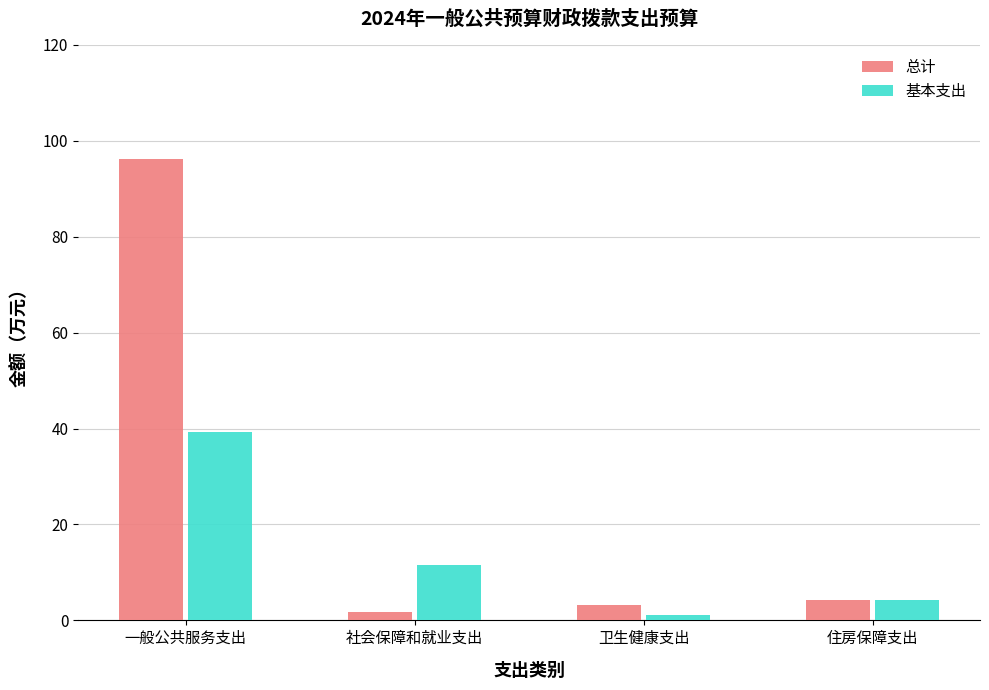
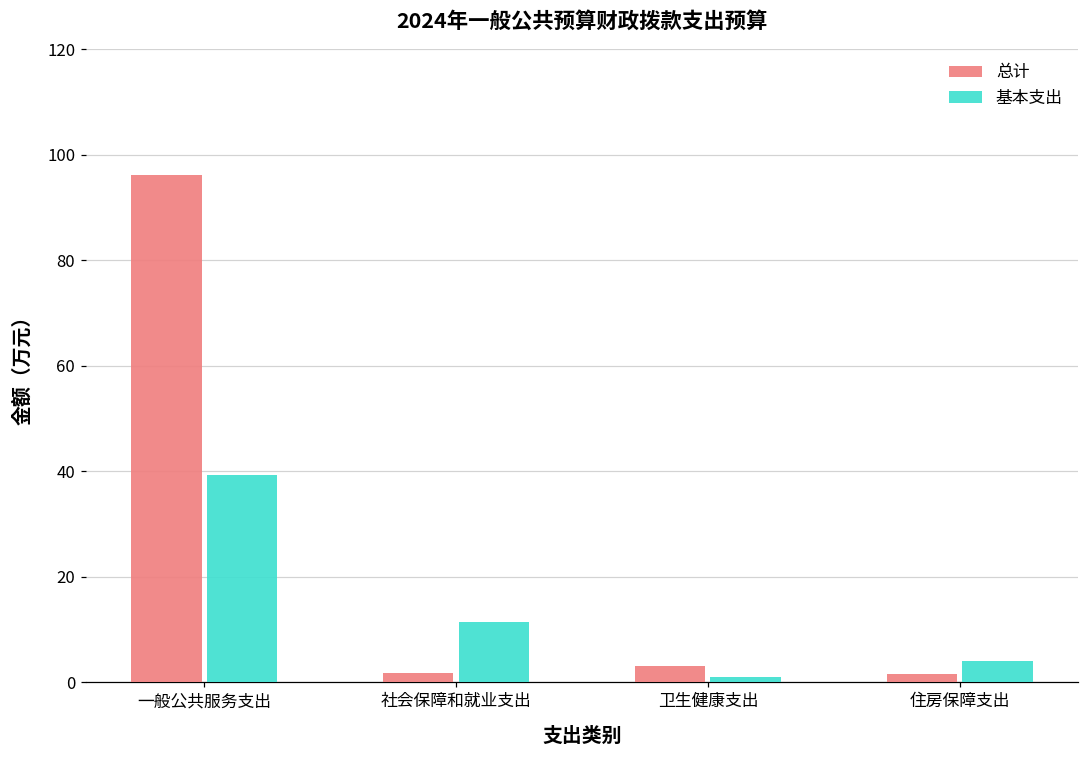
总计, 住房保障支出: 4 -> 2
